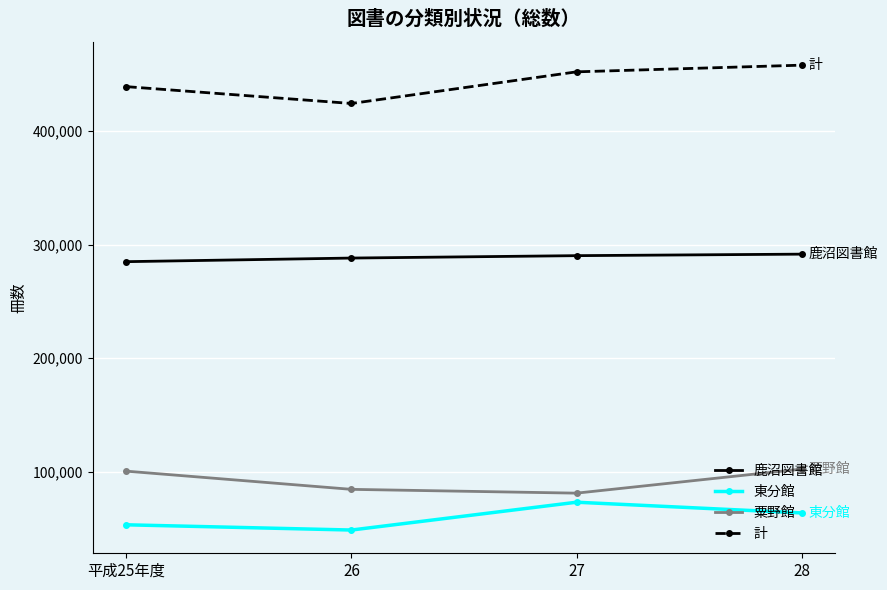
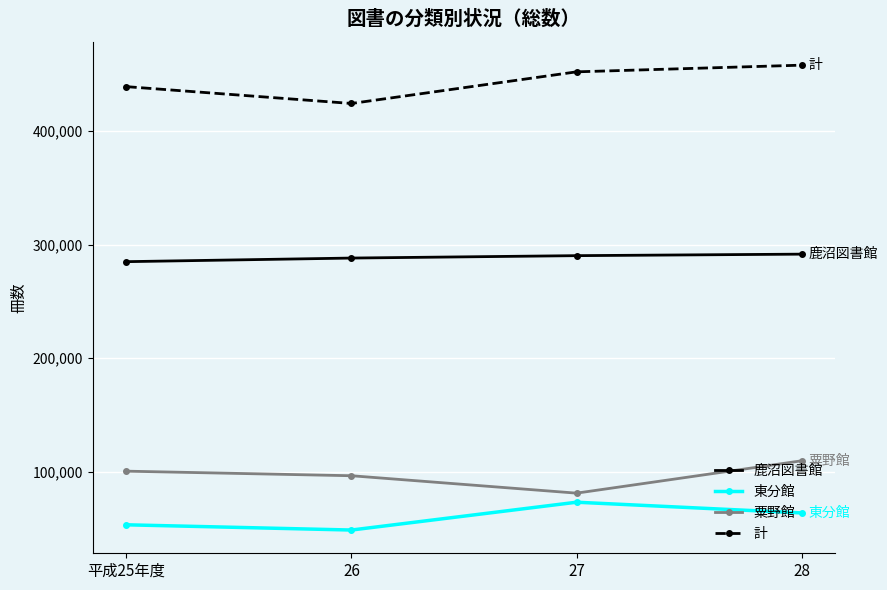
粟野館, 26: 85,000 -> 97,000
粟野館, 28: 102,000 -> 110,000
